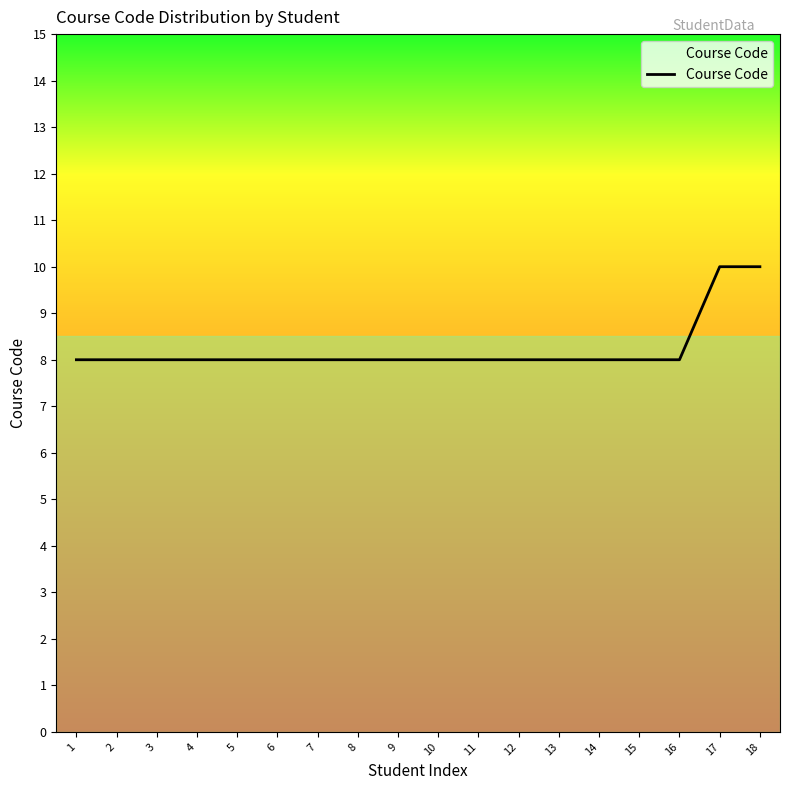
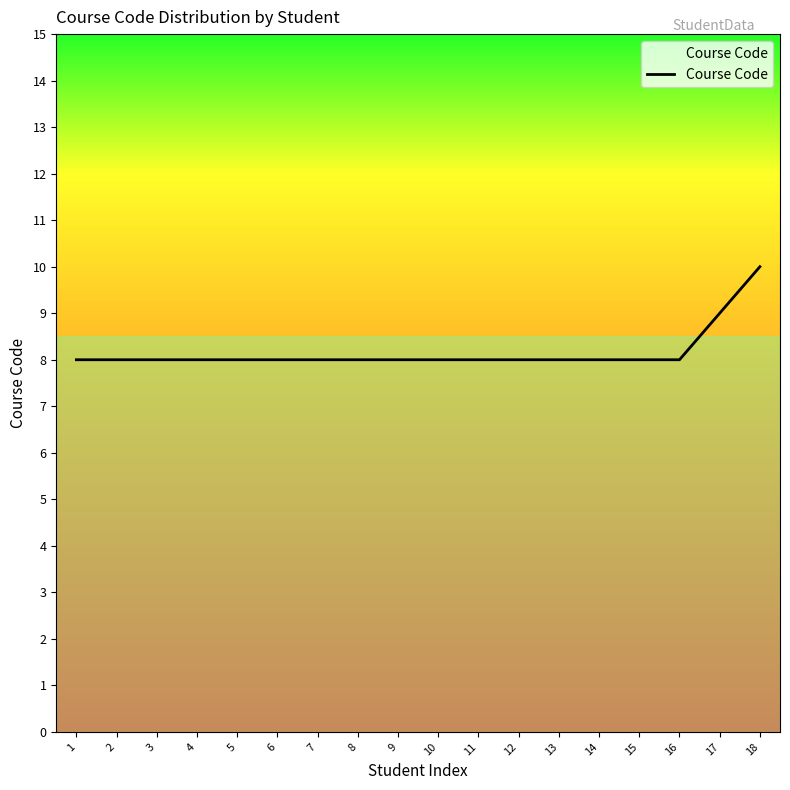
17: 10 -> 9
